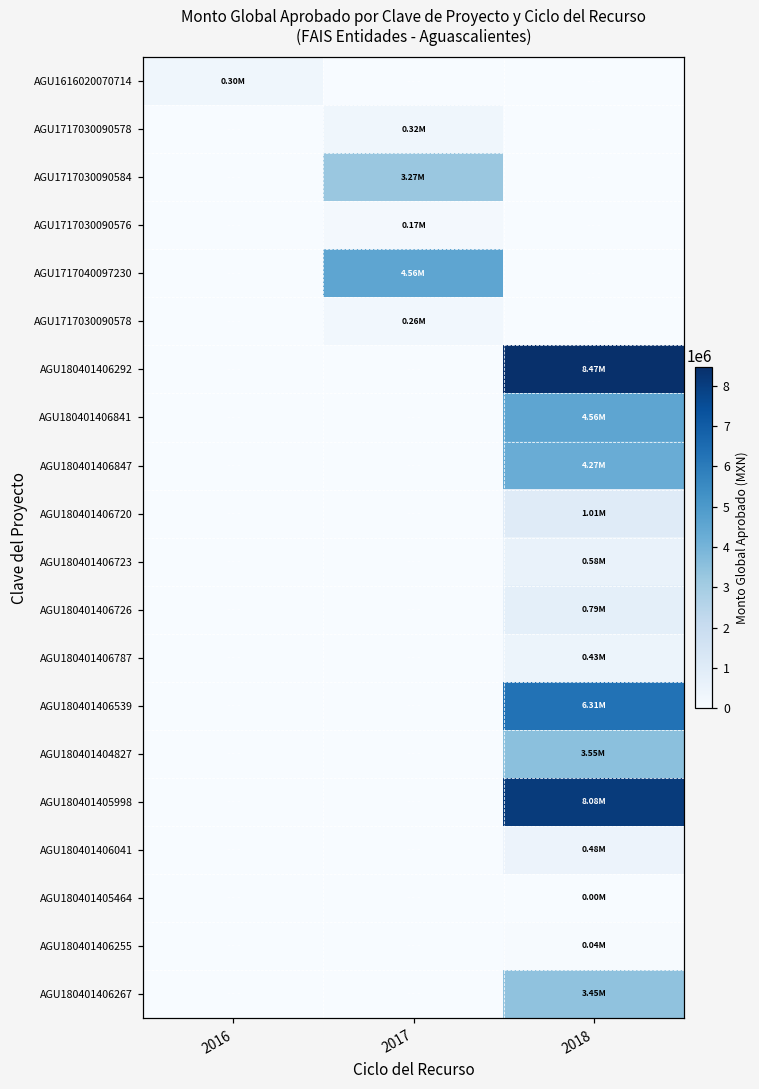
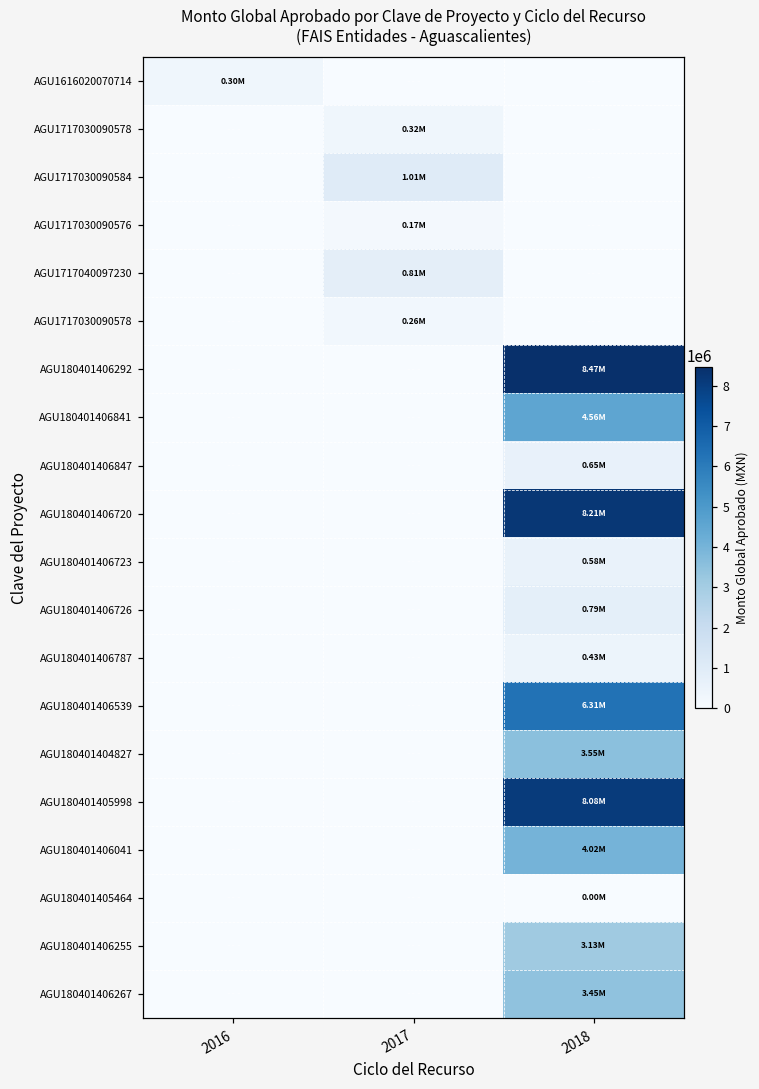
AGU1717030090584, 2017: 3.27M -> 1.01M
AGU1717040097230, 2017: 4.56M -> 0.81M
AGU180401406847, 2018: 4.27M -> 0.65M
AGU180401406720, 2018: 1.01M -> 8.21M
AGU180401406041, 2018: 0.48M -> 4.02M
AGU180401406255, 2018: 0.04M -> 3.13M
